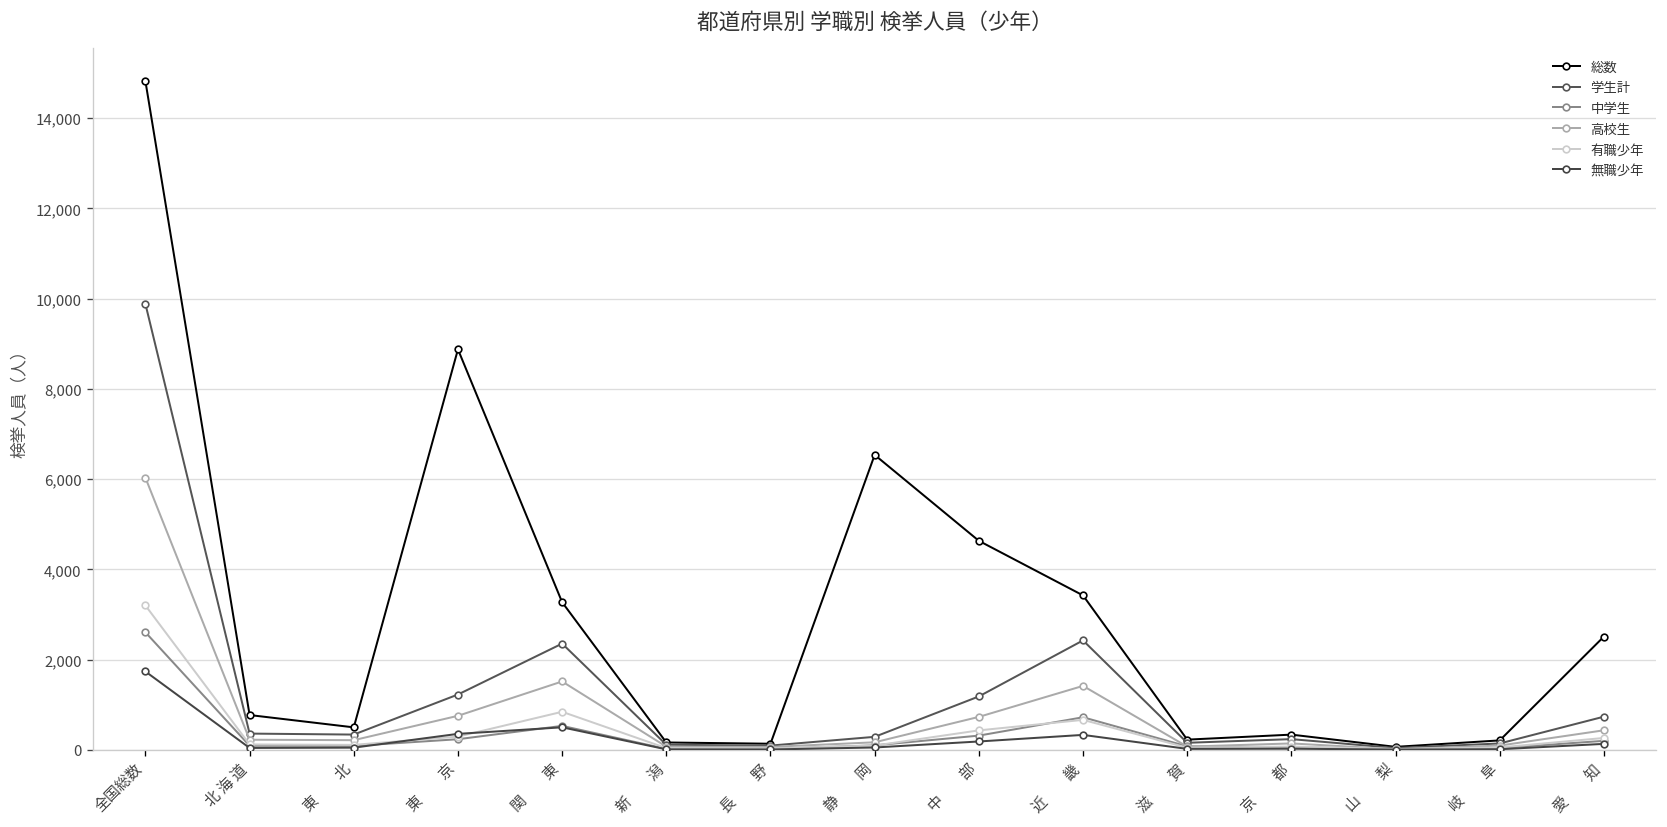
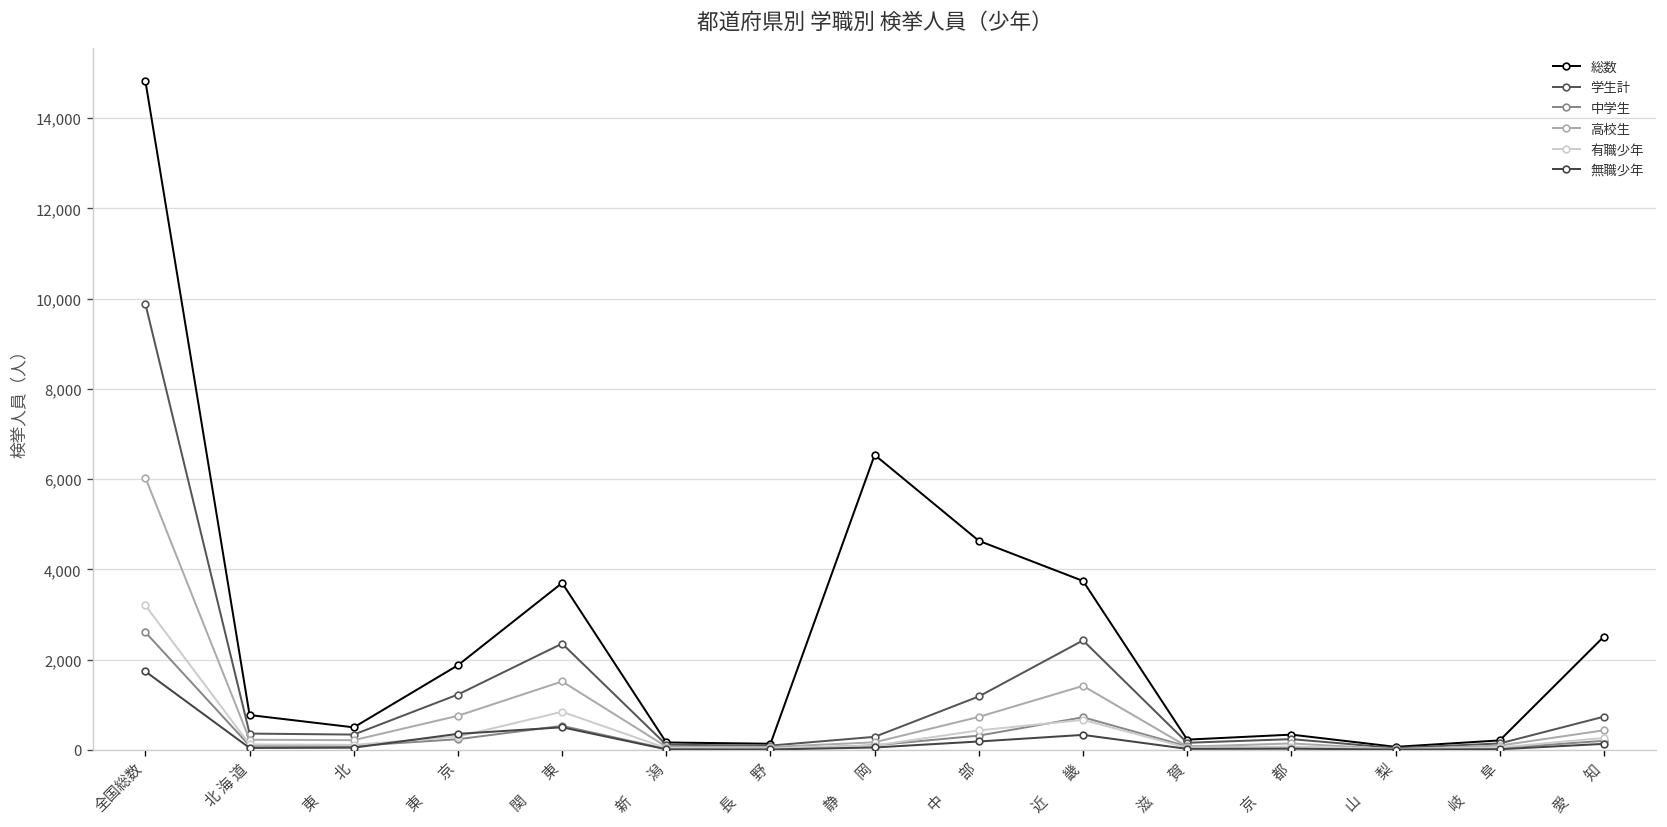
総数, 東 京: 8,900 -> 1,900
総数, 関 東: 3,300 -> 3,700
総数, 近 畿: 3,400 -> 3,700
